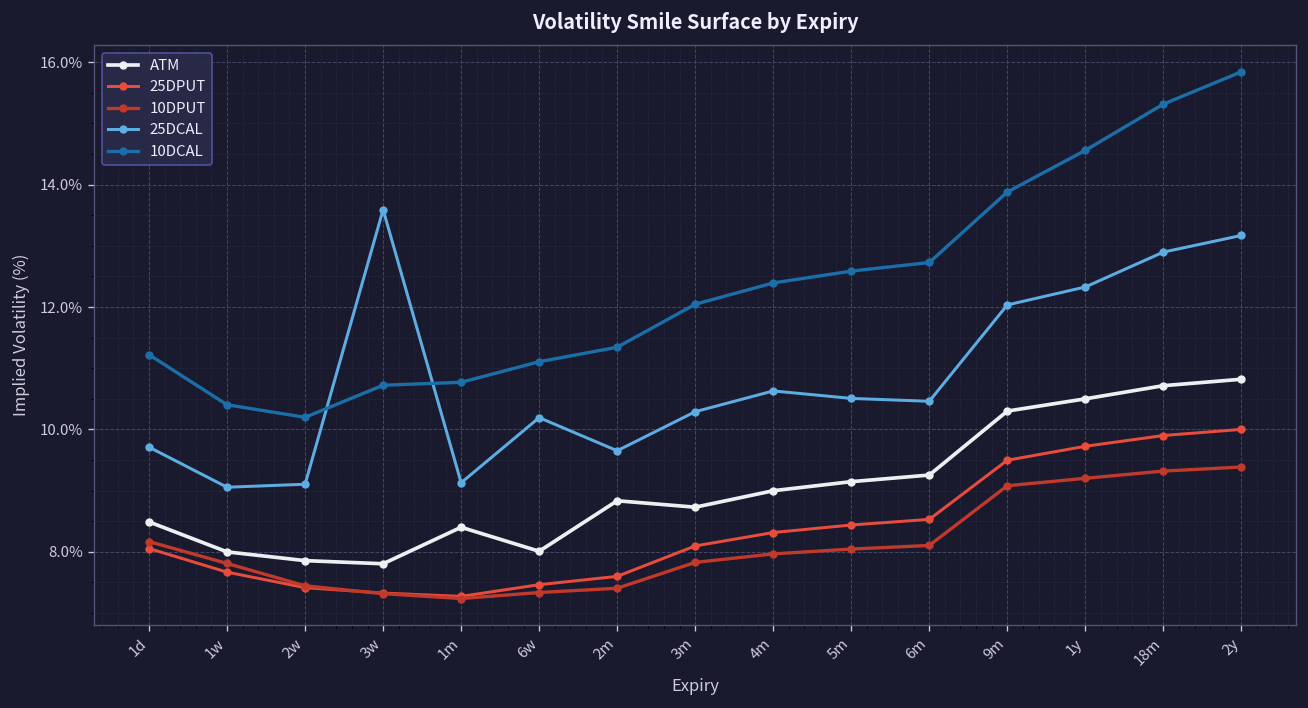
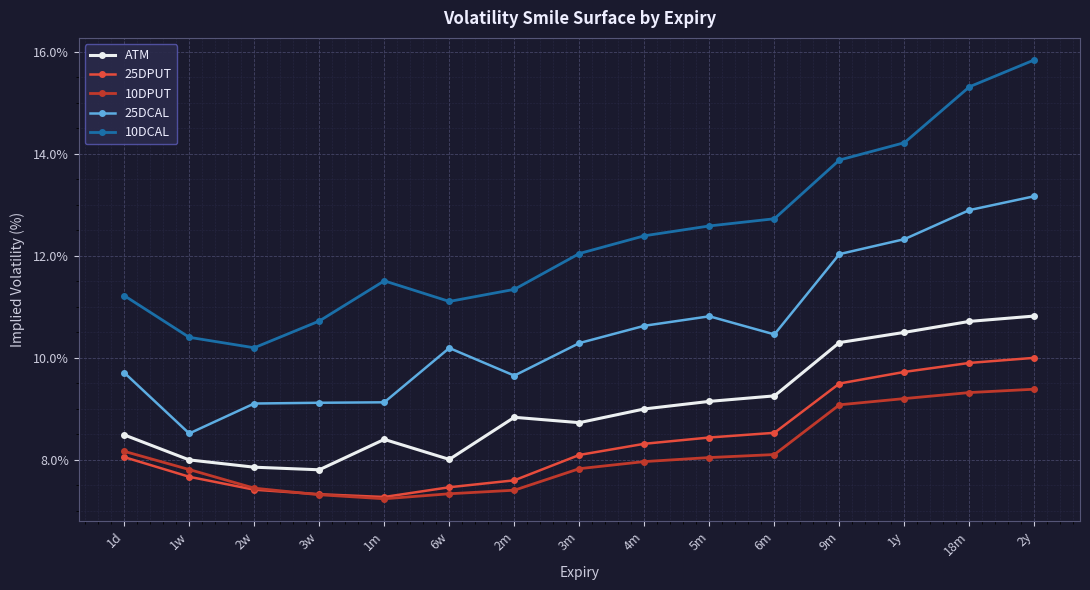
25DCAL, 1w: 9.1% -> 8.5%
25DCAL, 3w: 13.6% -> 9.1%
10DCAL, 1m: 10.8% -> 11.5%
25DCAL, 5m: 10.5% -> 10.8%
10DCAL, 1y: 14.6% -> 14.2%
